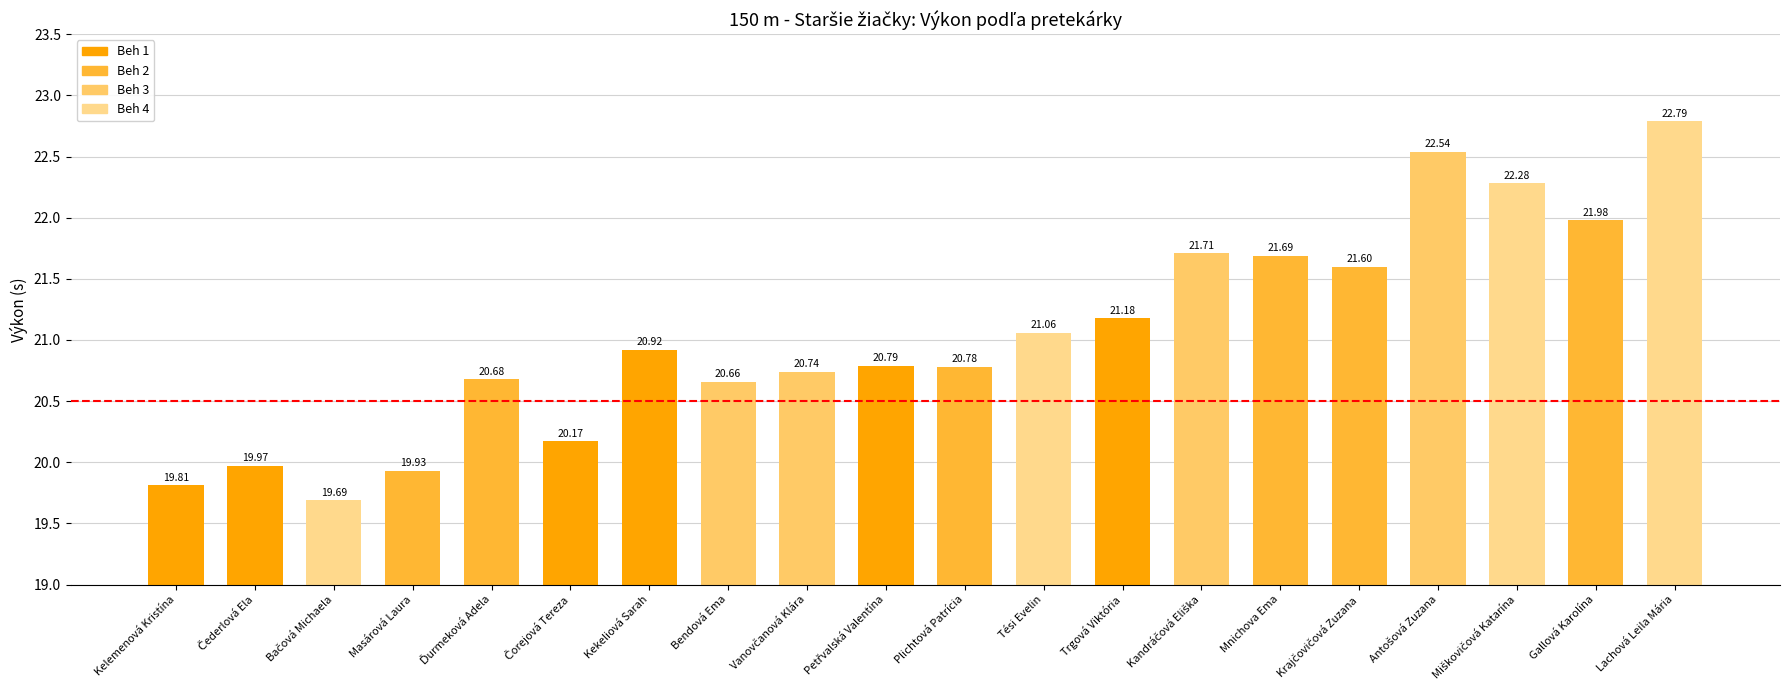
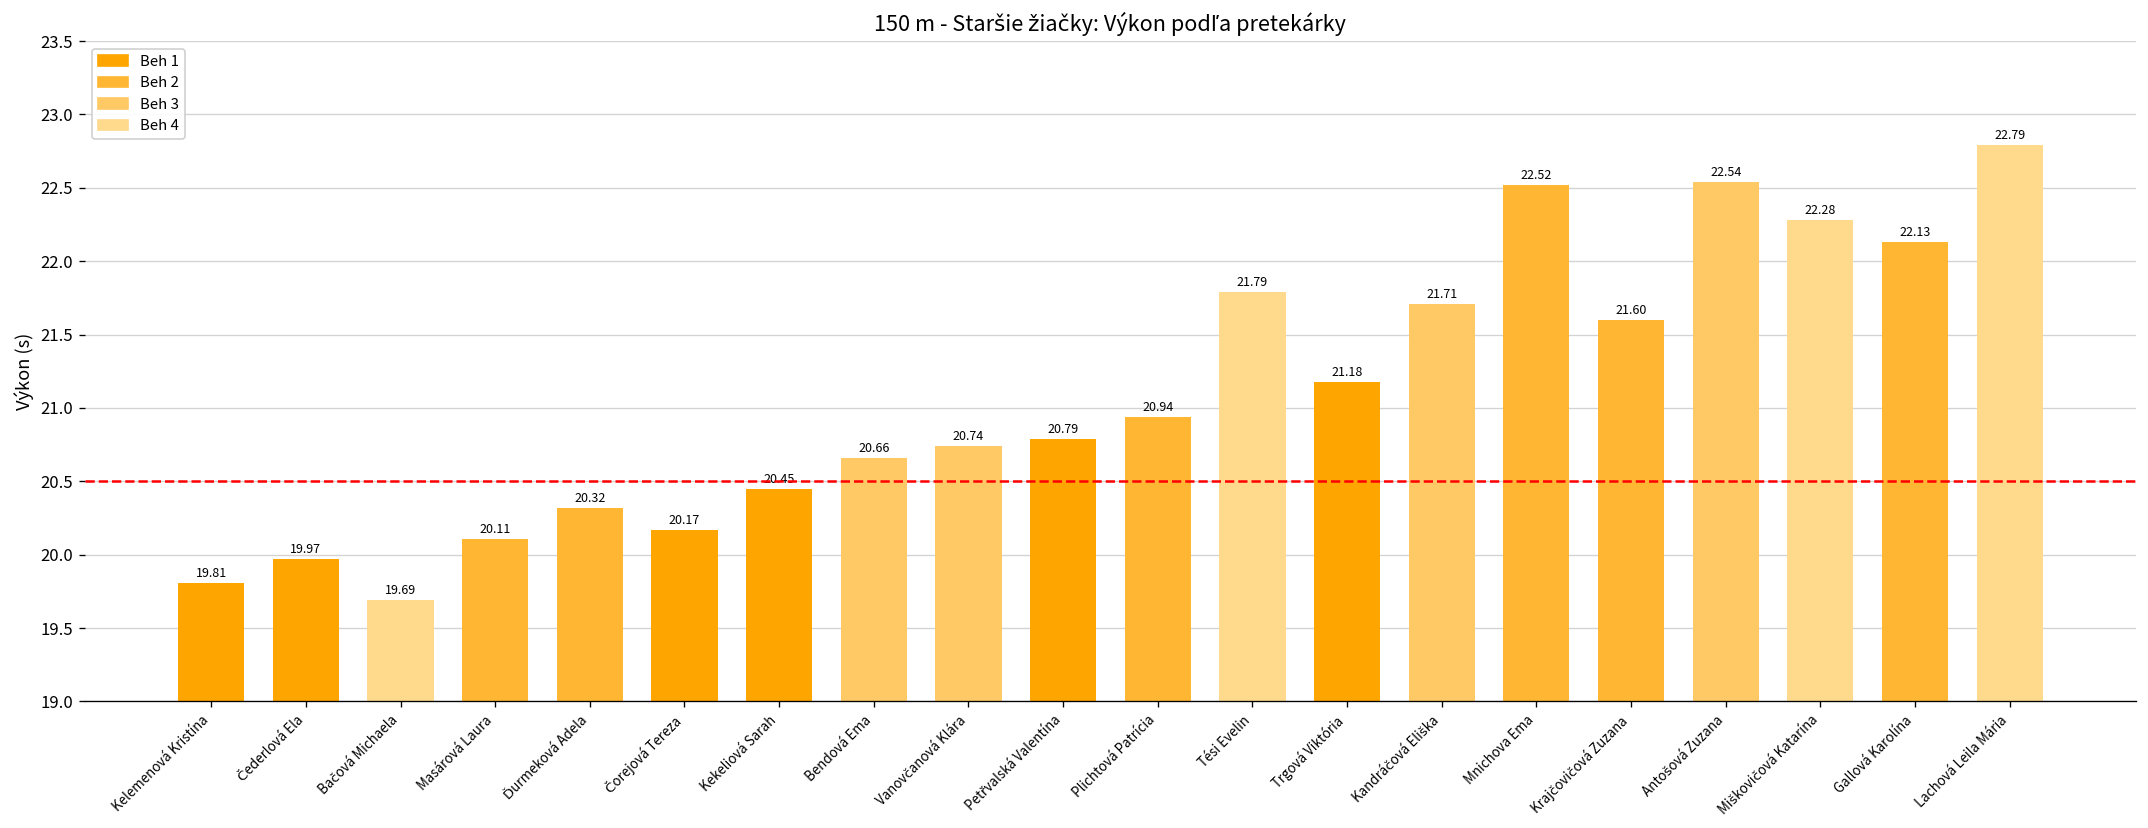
Masárová Laura: 19.93 -> 20.11
Ďurmeková Adela: 20.68 -> 20.32
Kekeliová Sarah: 20.92 -> 20.45
Plichtová Patrícia: 20.78 -> 20.94
Tési Evelin: 21.06 -> 21.79
Mnichova Ema: 21.69 -> 22.52
Gallová Karolína: 21.98 -> 22.13
